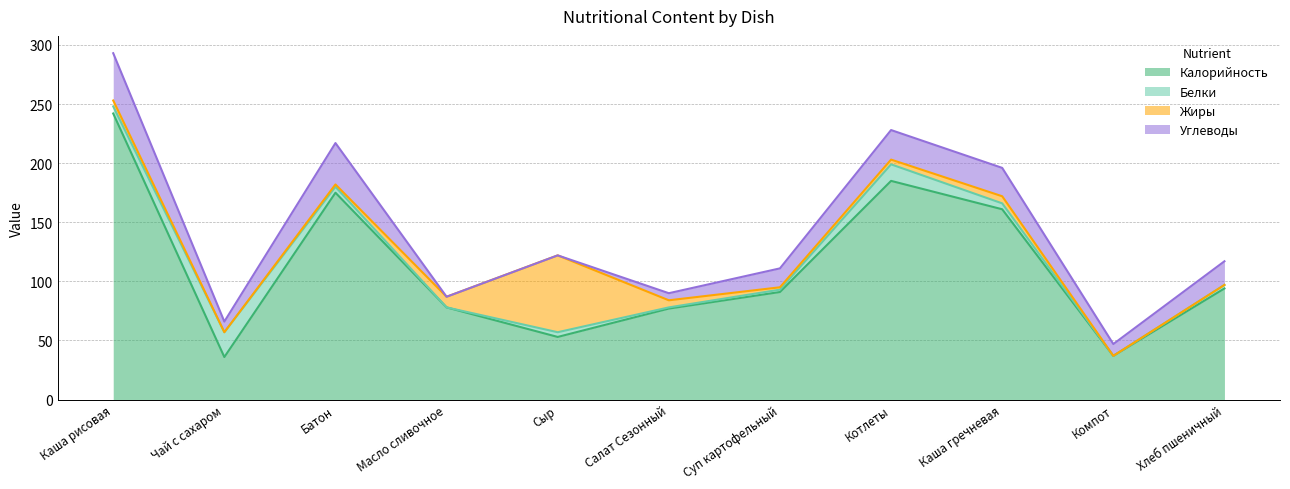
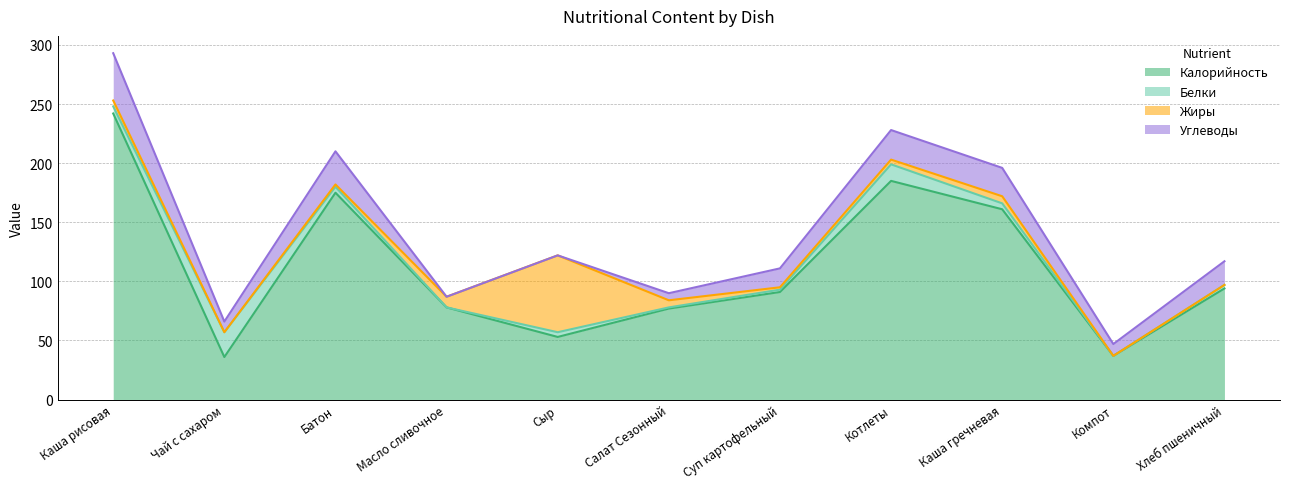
Углеводы, Батон: 35 -> 28
